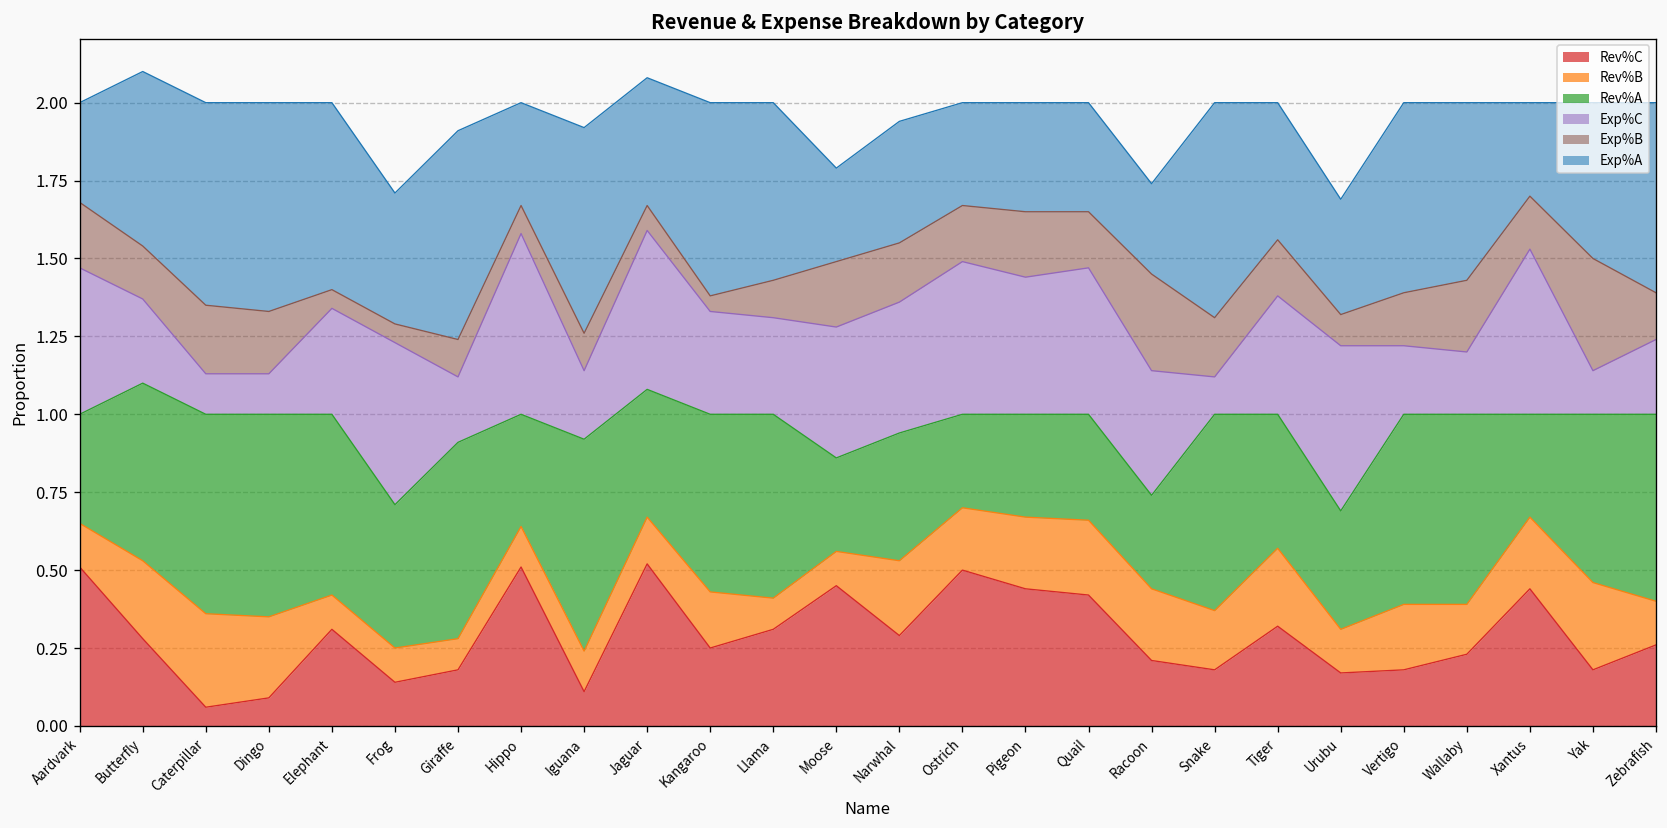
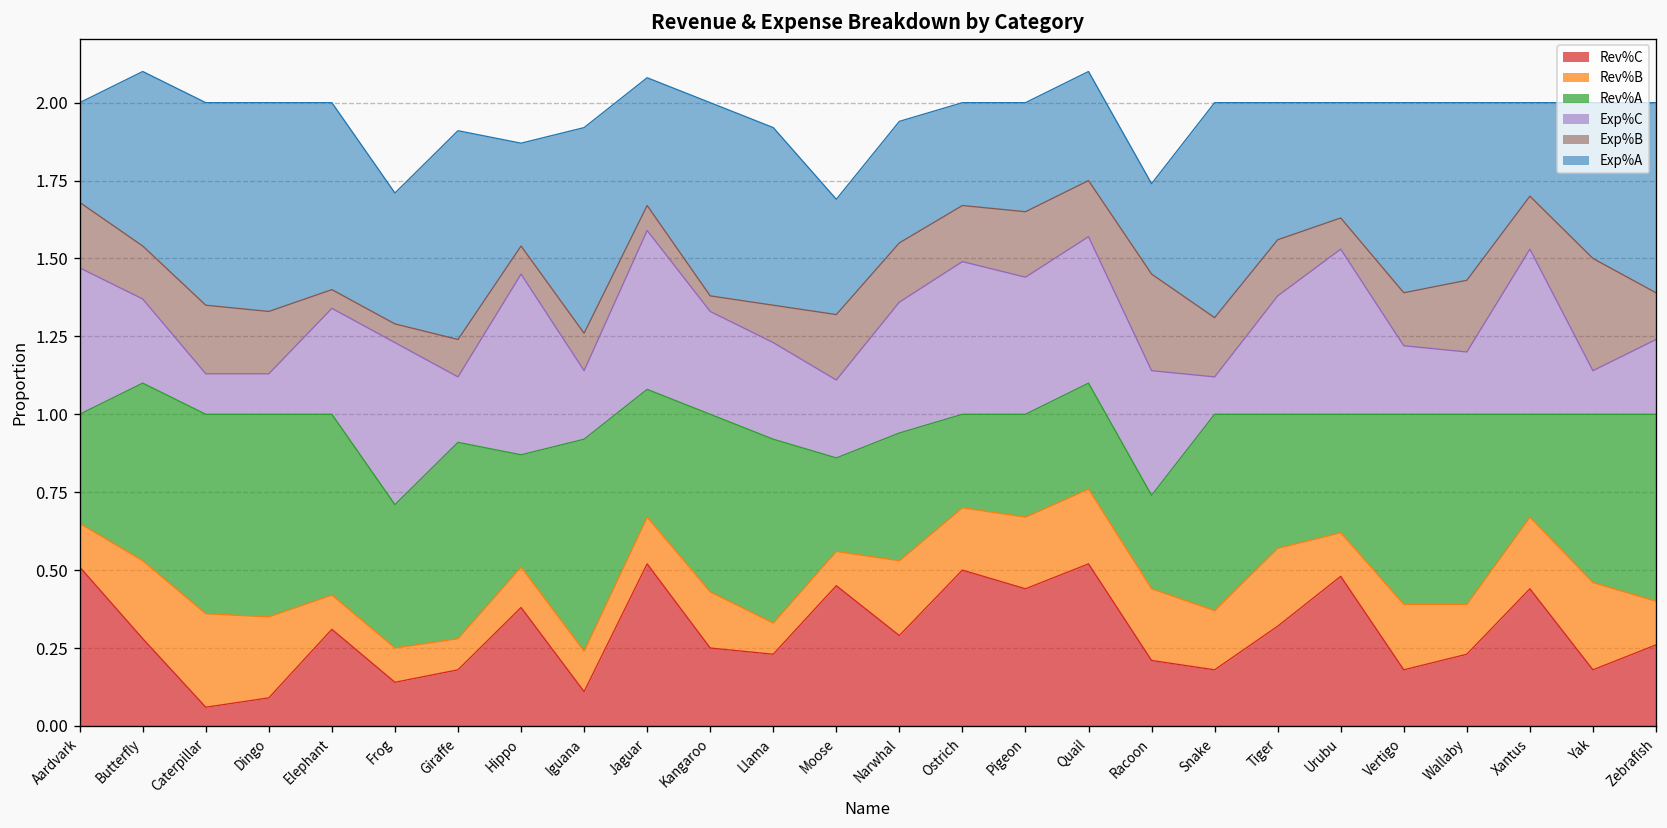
Rev%C, Hippo: 0.51 -> 0.38
Rev%C, Llama: 0.31 -> 0.23
Exp%C, Moose: 0.42 -> 0.25
Exp%A, Moose: 0.30 -> 0.37
Rev%C, Quail: 0.42 -> 0.52
Rev%C, Urubu: 0.17 -> 0.48
